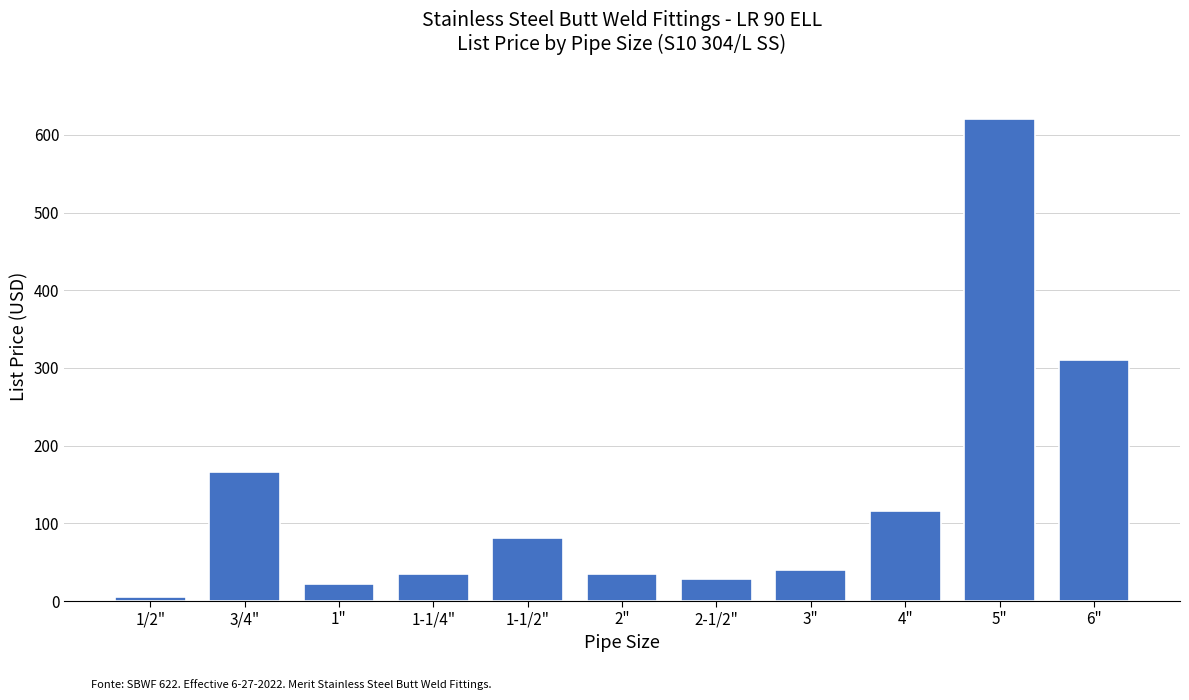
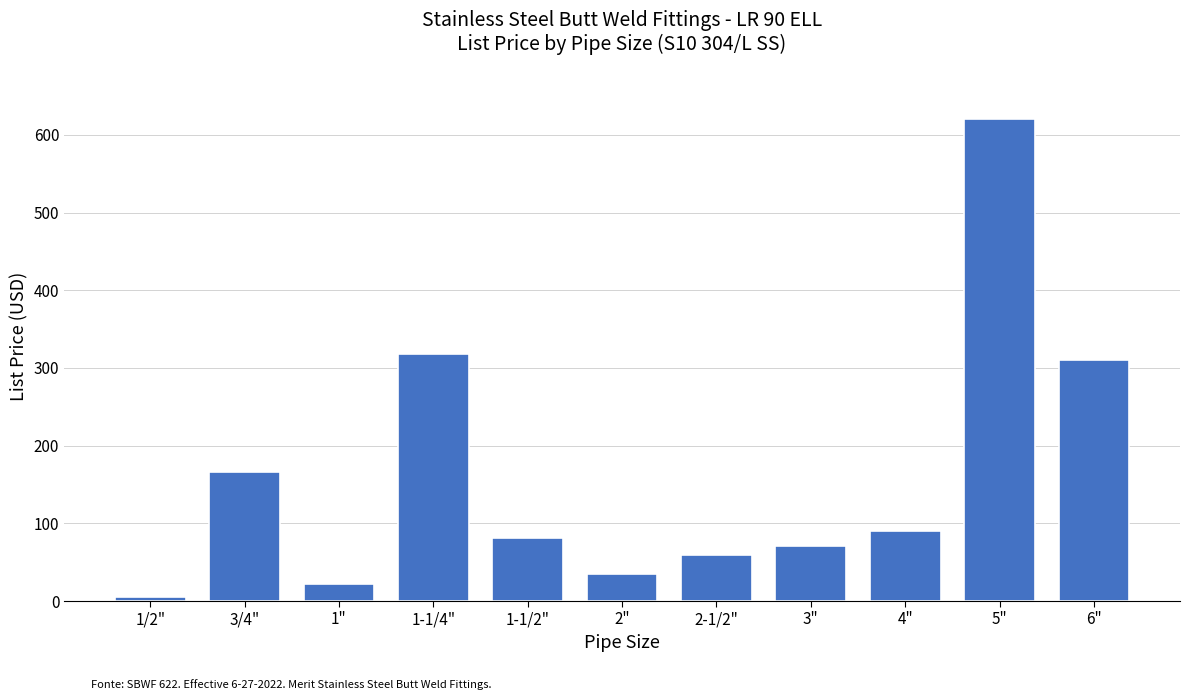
1-1/4": 30 -> 320
2-1/2": 30 -> 60
3": 40 -> 70
4": 120 -> 90
